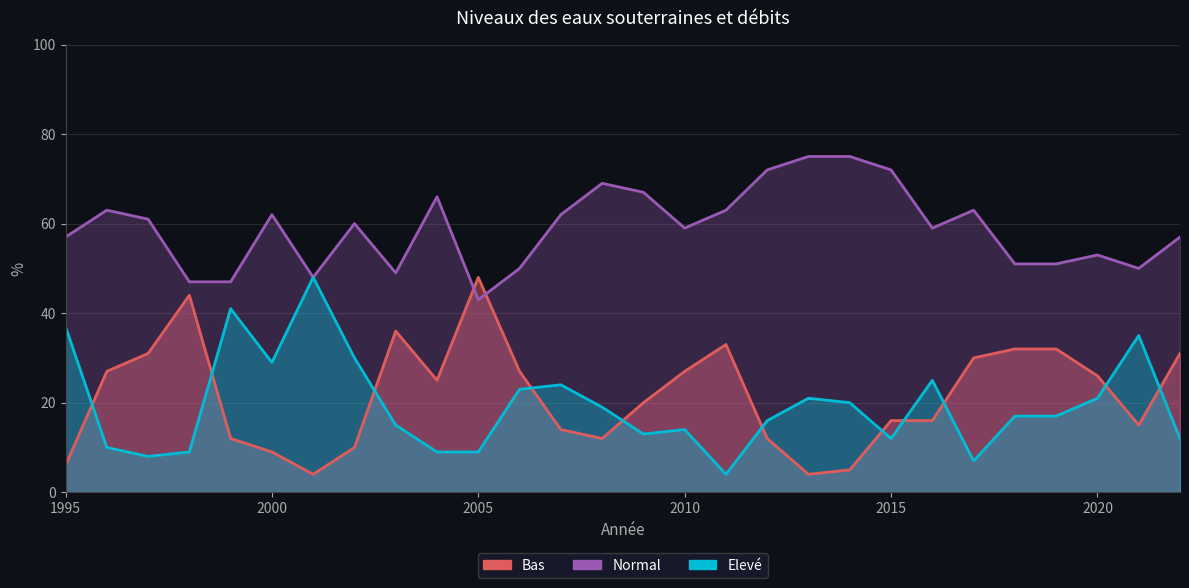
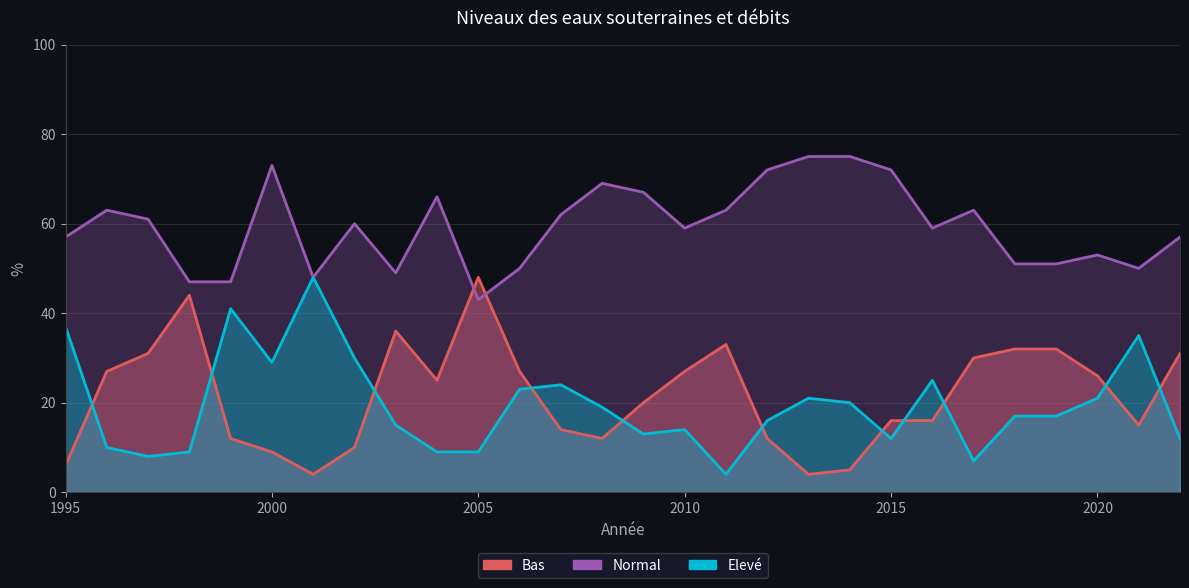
Normal, 2000: 62 -> 73
